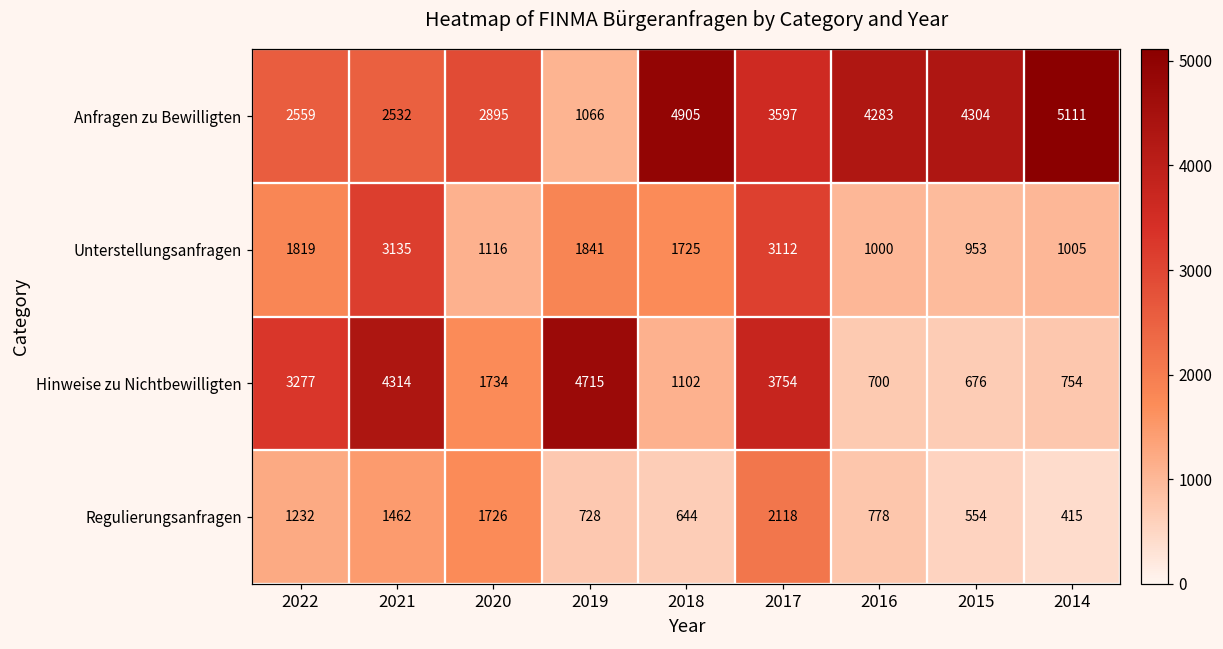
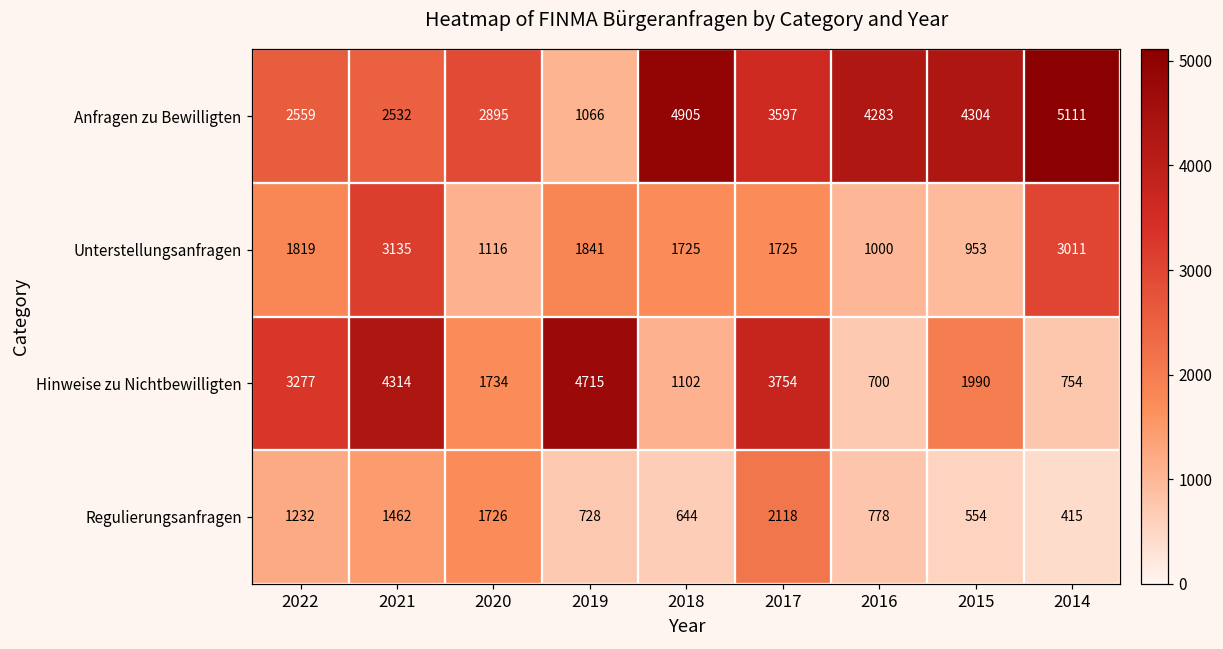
Unterstellungsanfragen, 2017: 3112 -> 1725
Unterstellungsanfragen, 2014: 1005 -> 3011
Hinweise zu Nichtbewilligten, 2015: 676 -> 1990
